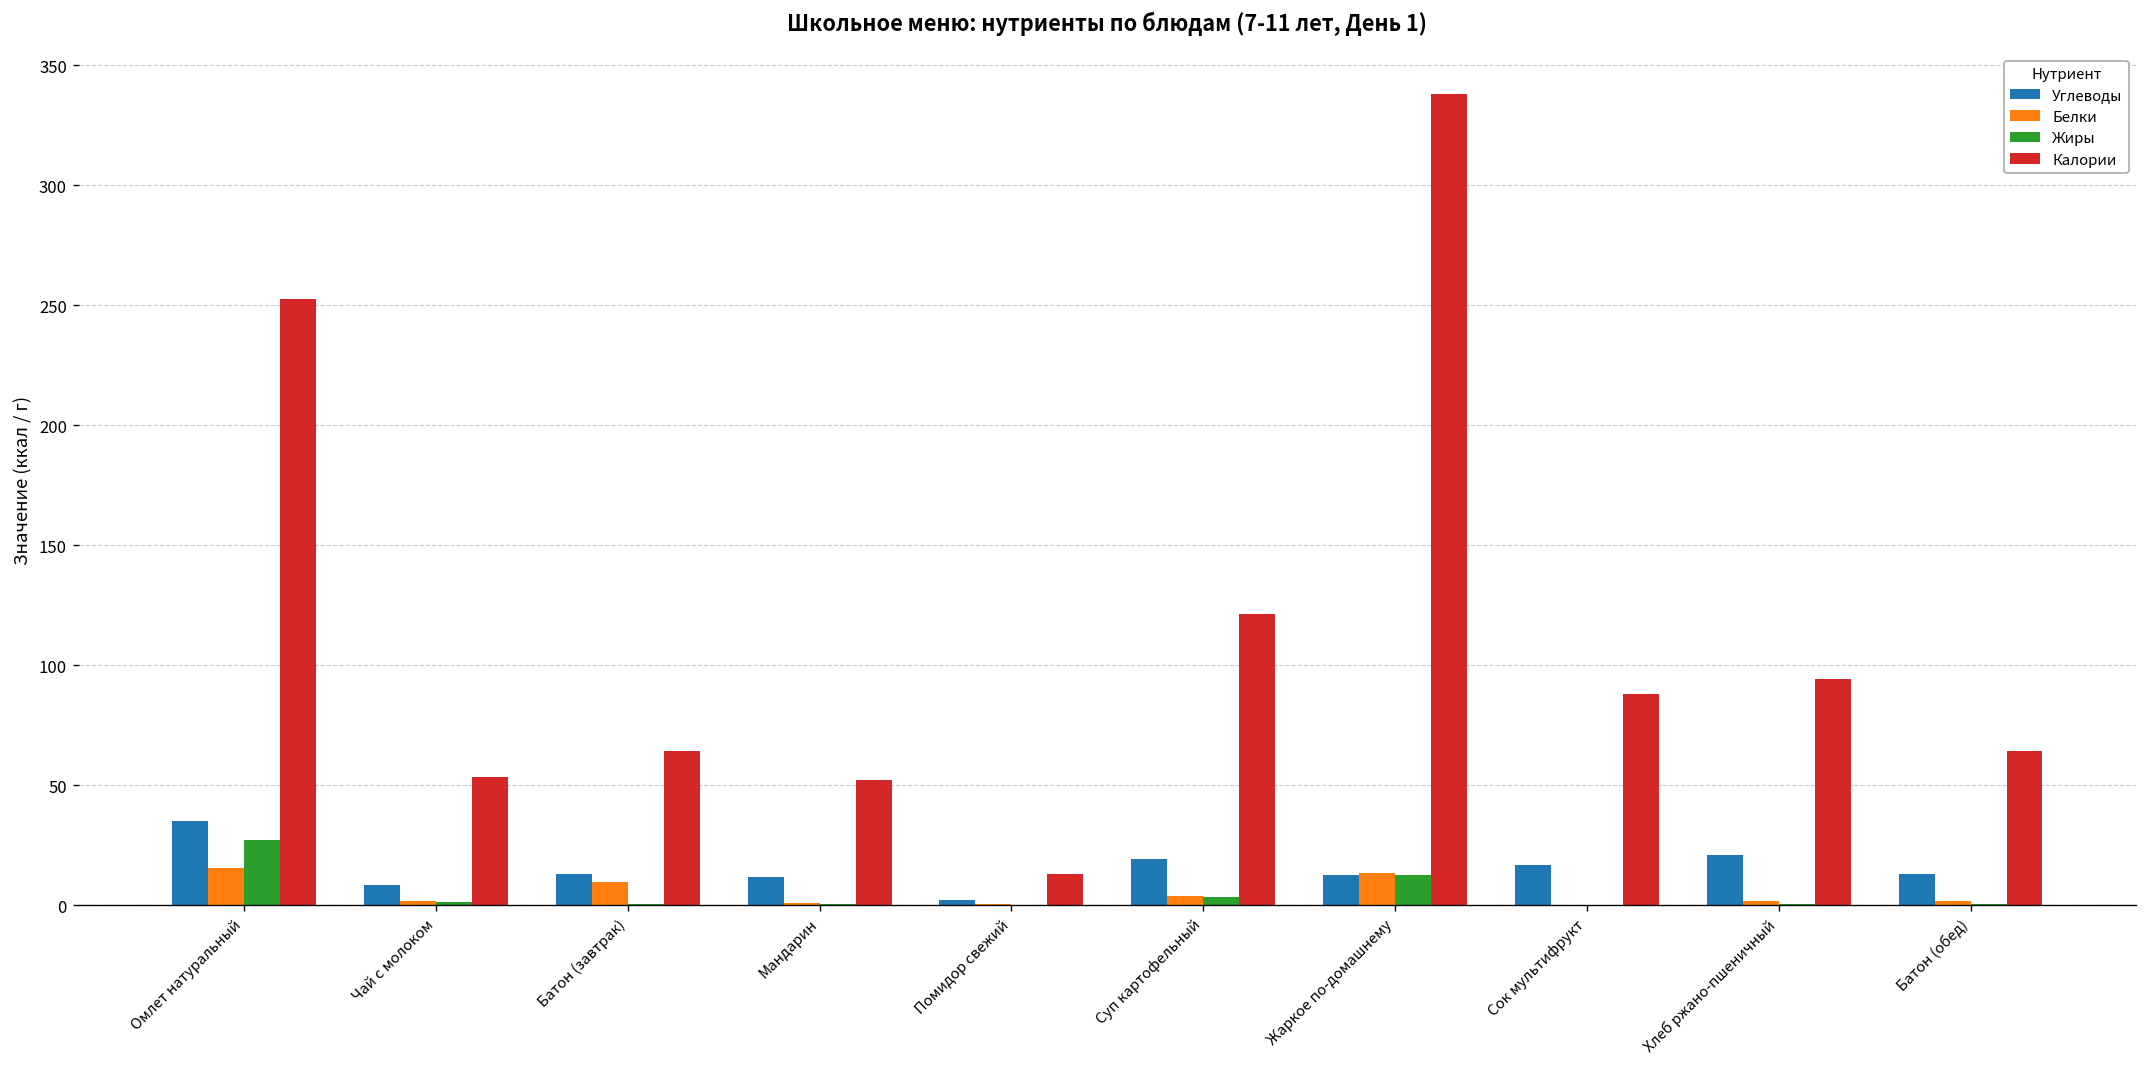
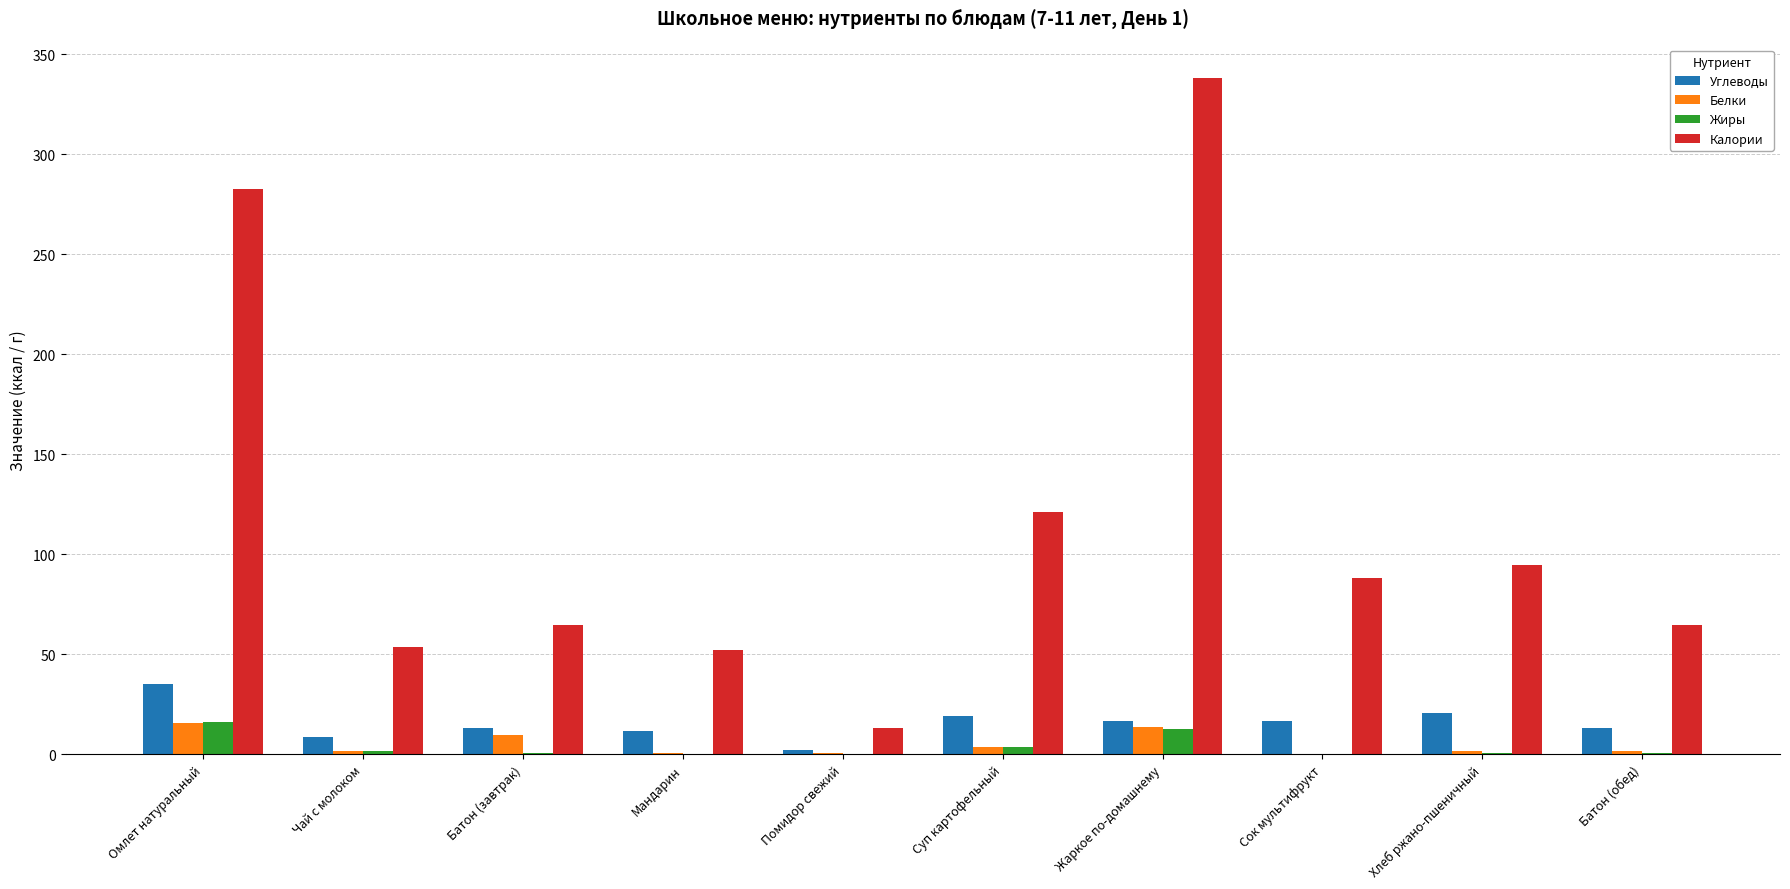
Жиры, Омлет натуральный: 27 -> 16
Калории, Омлет натуральный: 253 -> 282
Углеводы, Жаркое по-домашнему: 12 -> 17
